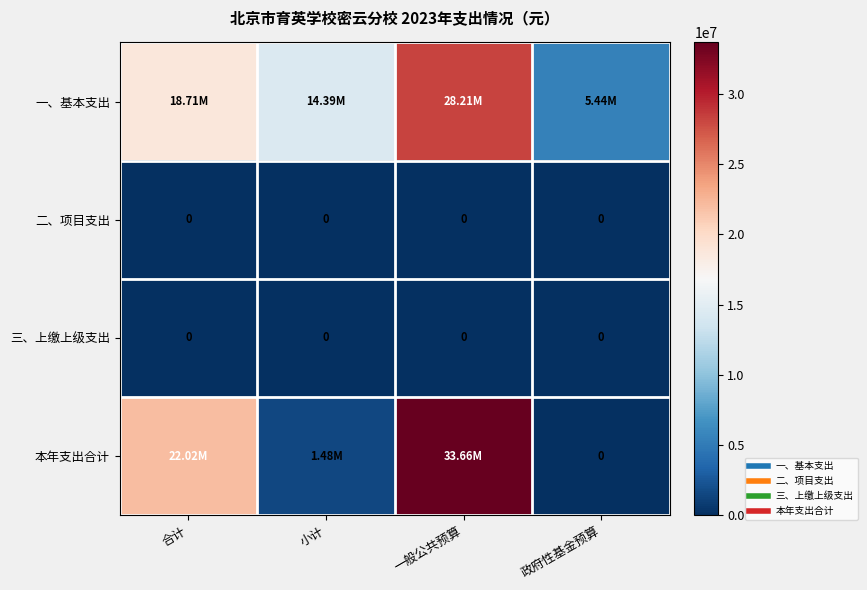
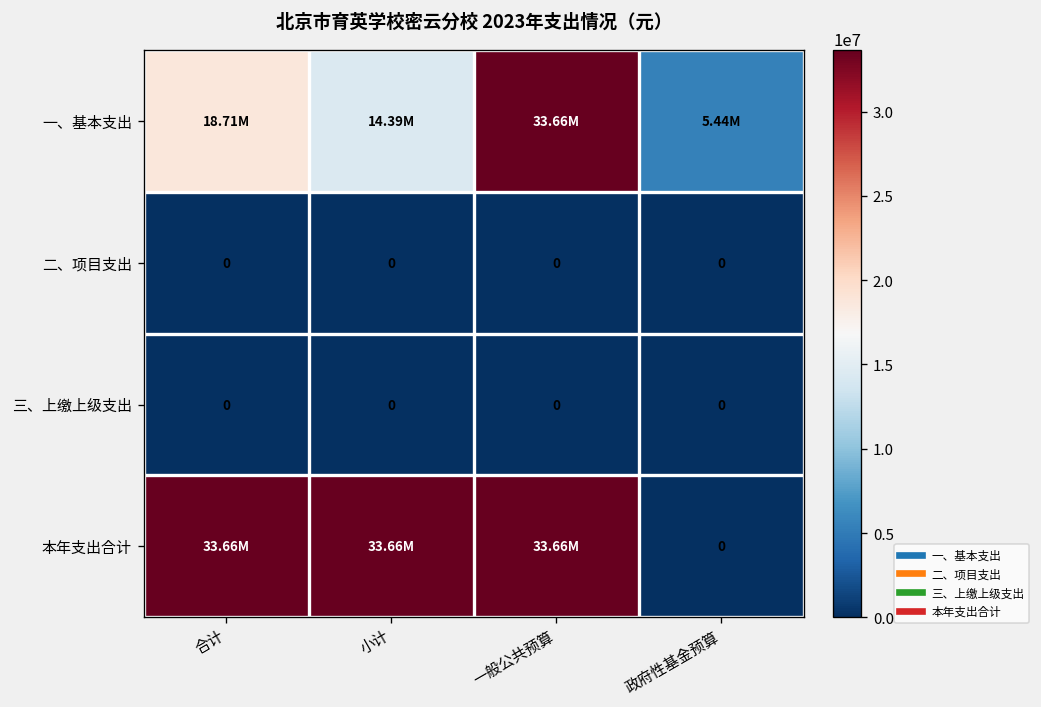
一、基本支出, 一般公共预算: 28.21M -> 33.66M
本年支出合计, 合计: 22.02M -> 33.66M
本年支出合计, 小计: 1.48M -> 33.66M
